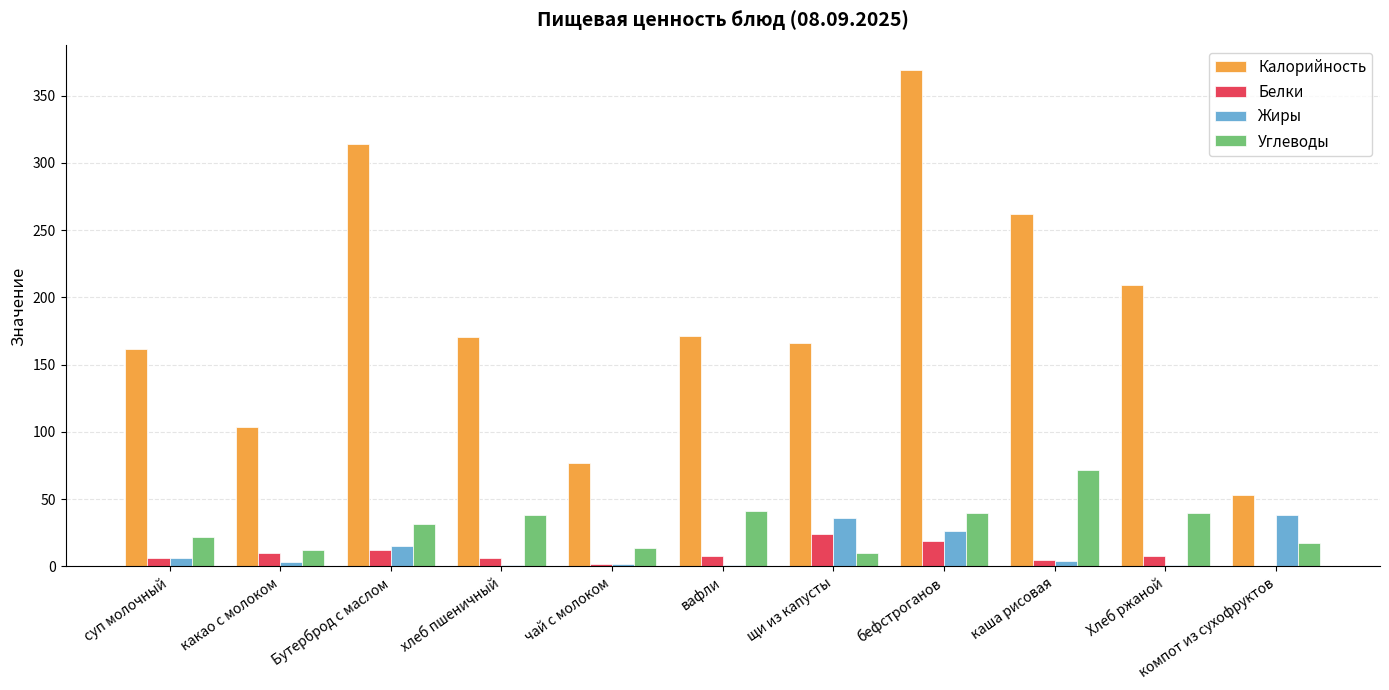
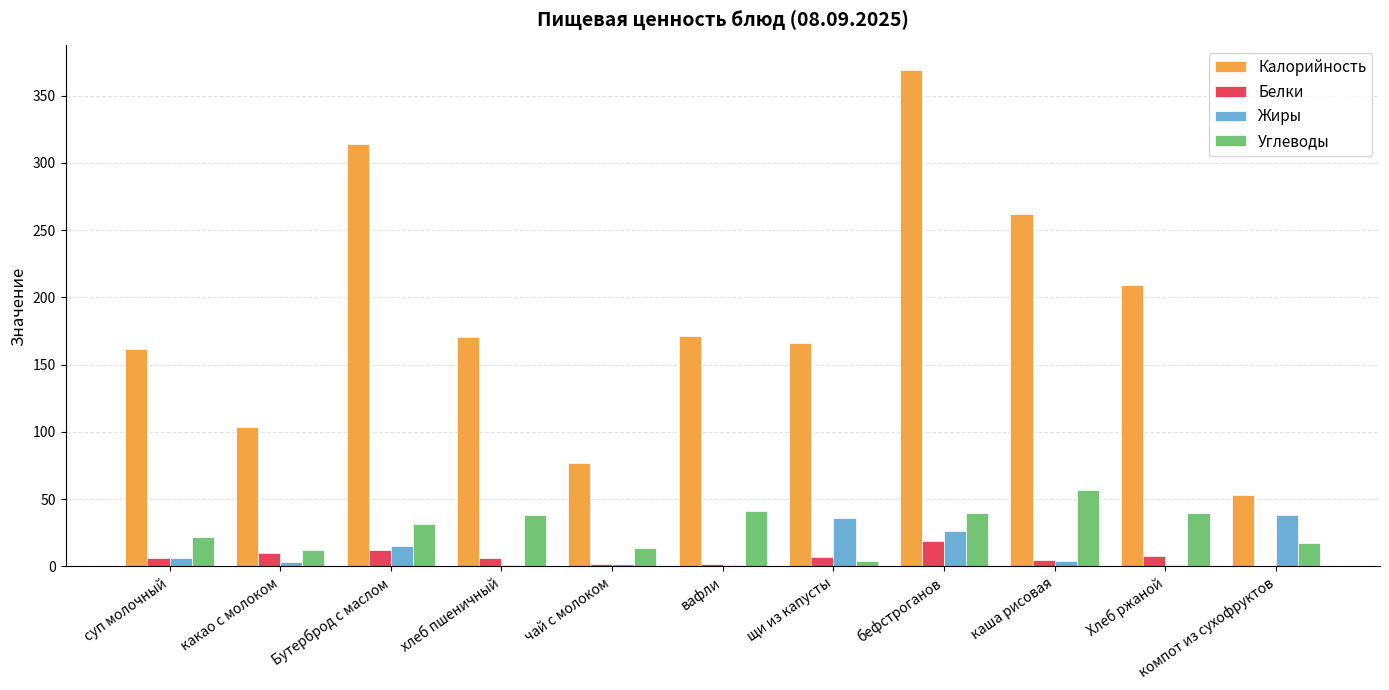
Белки, вафли: 8 -> 2
Белки, щи из капусты: 24 -> 7
Углеводы, щи из капусты: 10 -> 4
Углеводы, каша рисовая: 72 -> 57
